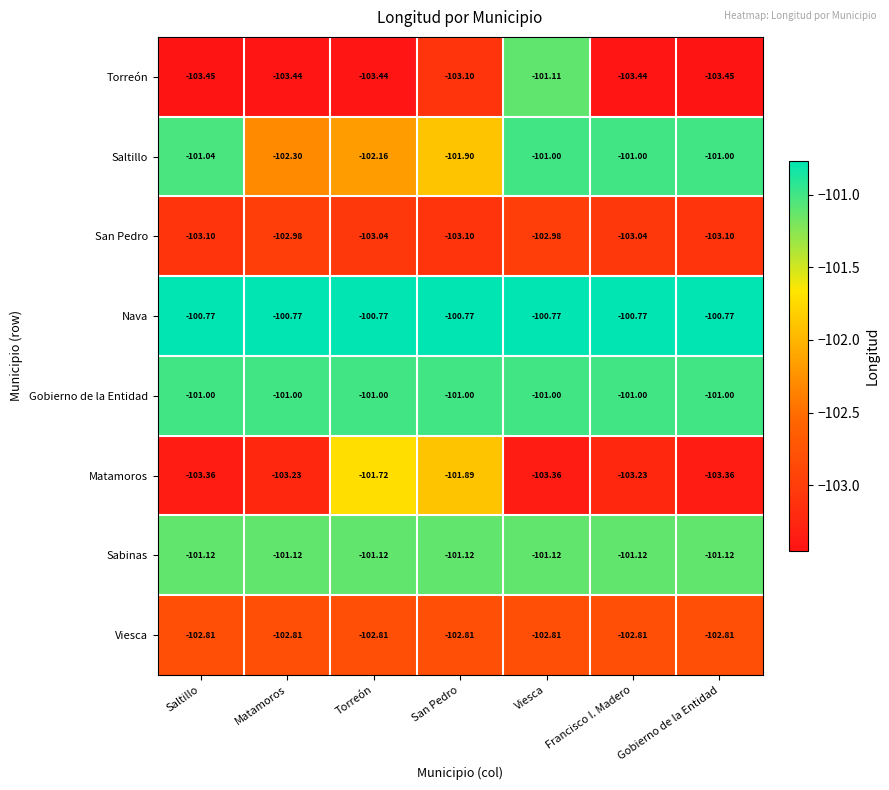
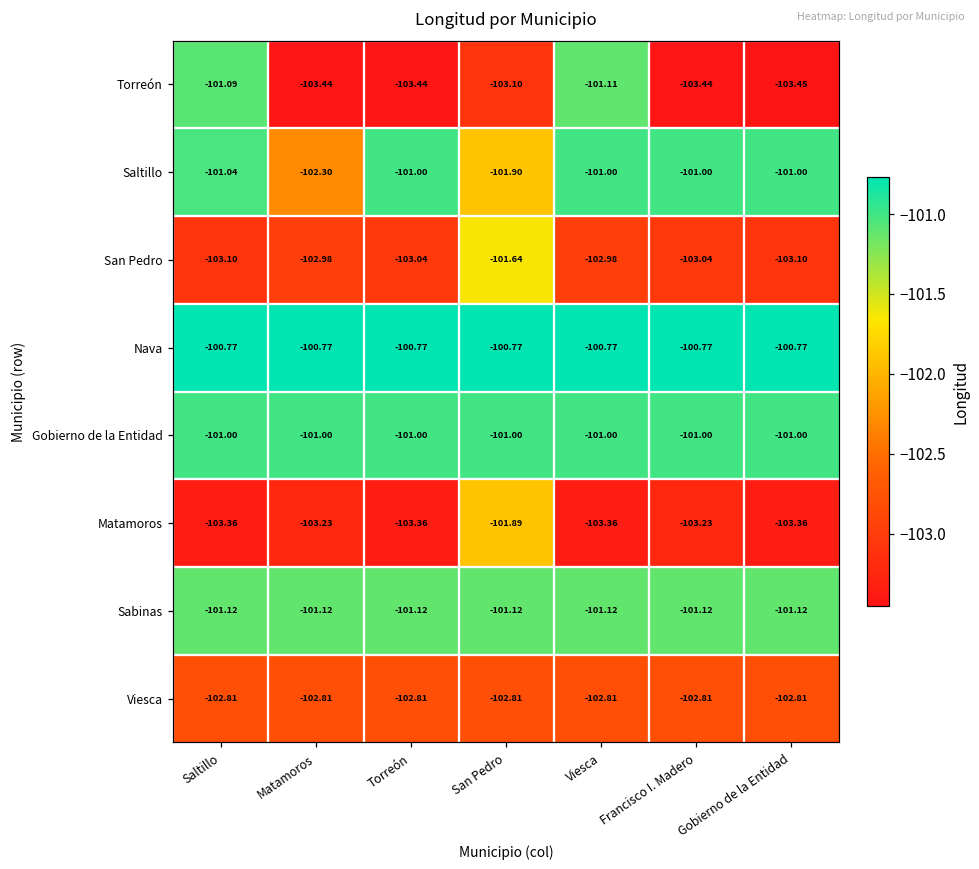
Torreón, Saltillo: -103.45 -> -101.09
Saltillo, Torreón: -102.16 -> -101.00
San Pedro, San Pedro: -103.10 -> -101.64
Matamoros, Torreón: -101.72 -> -103.36
